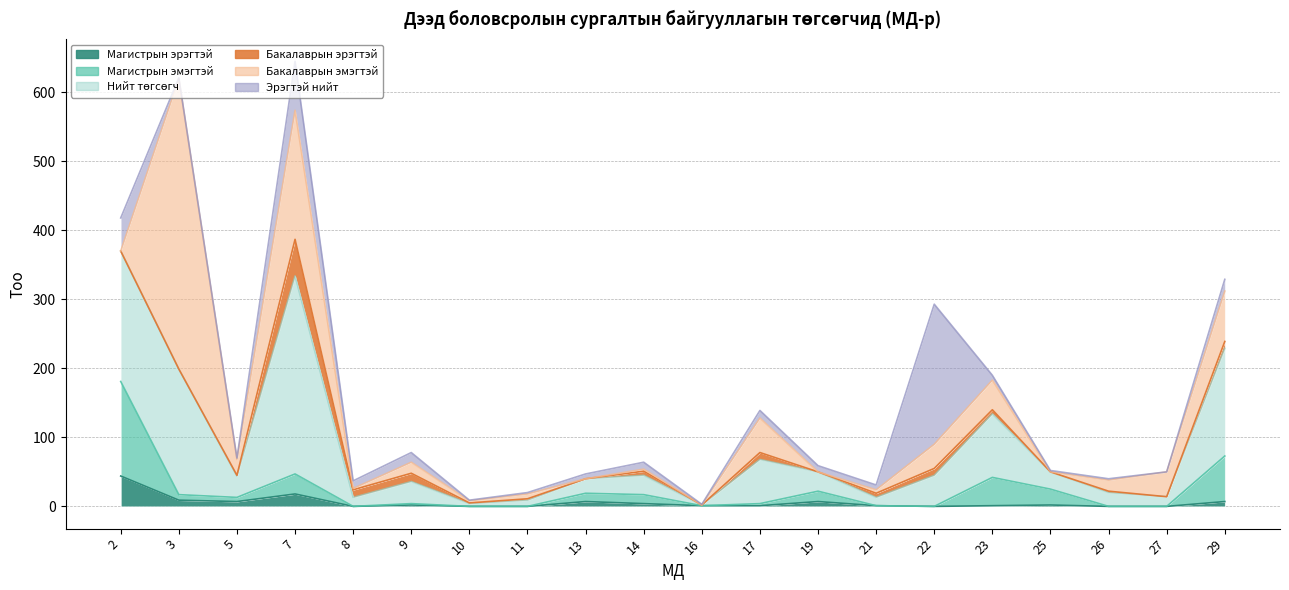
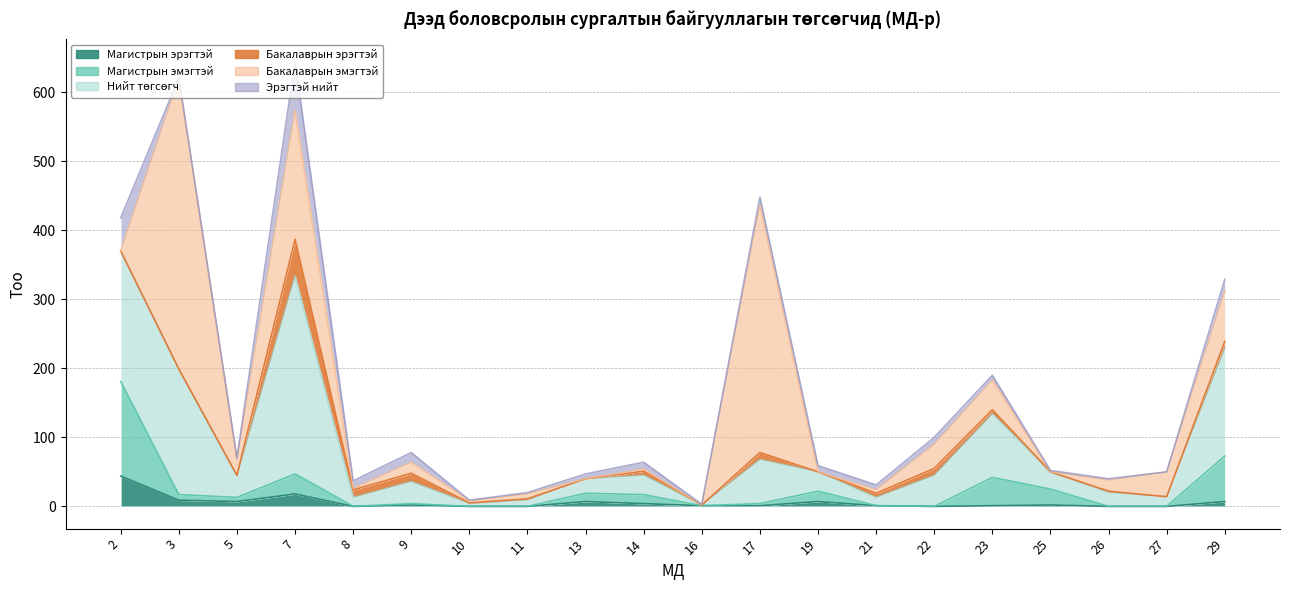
Бакалаврын эмэгтэй, 17: 50 -> 360
Эрэгтэй нийт, 22: 200 -> 10
